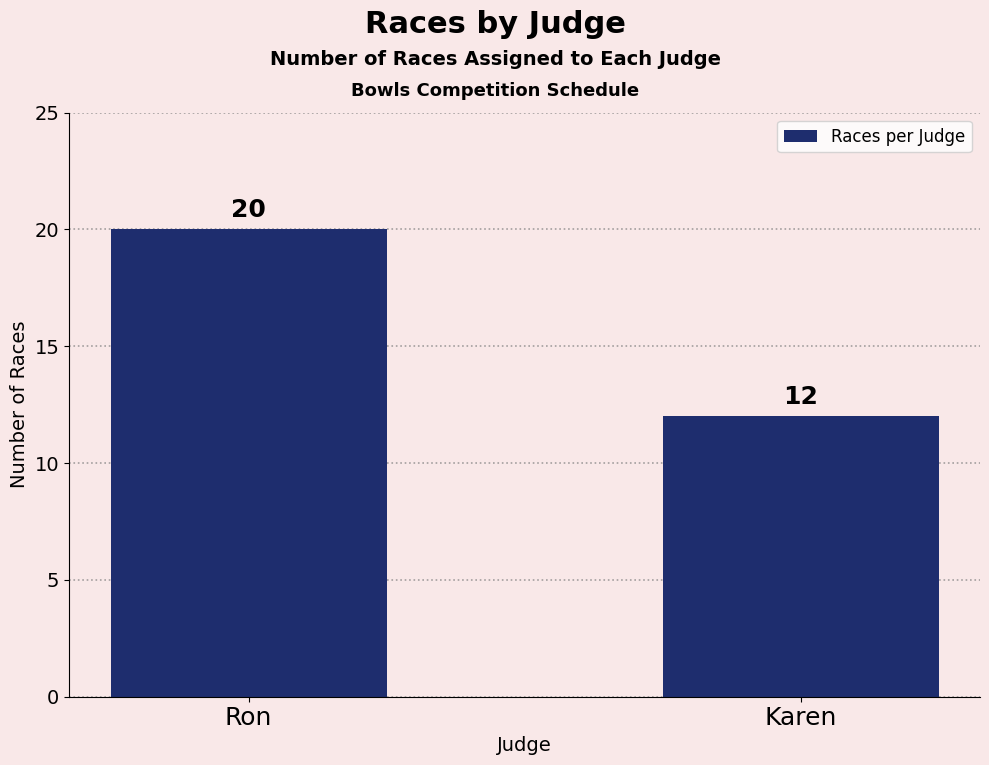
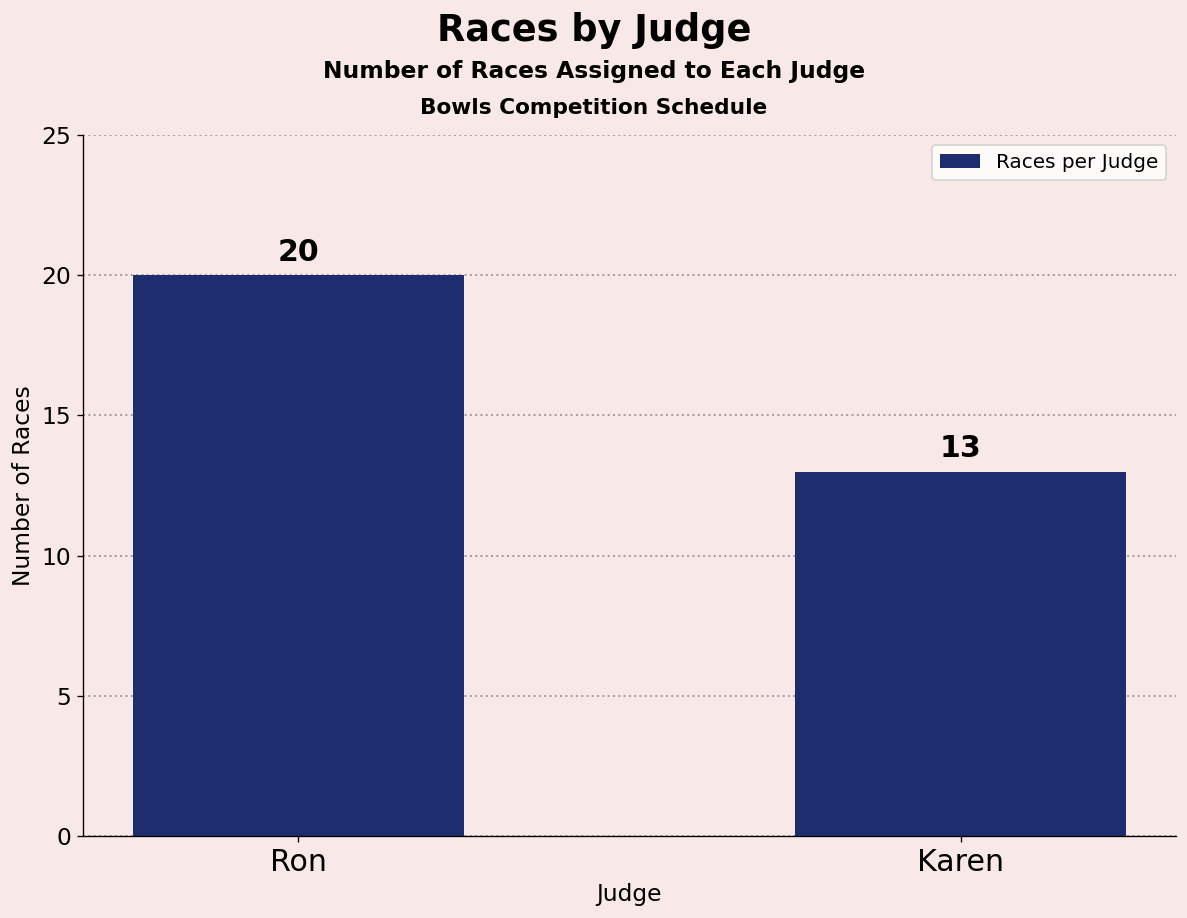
Karen: 12 -> 13
